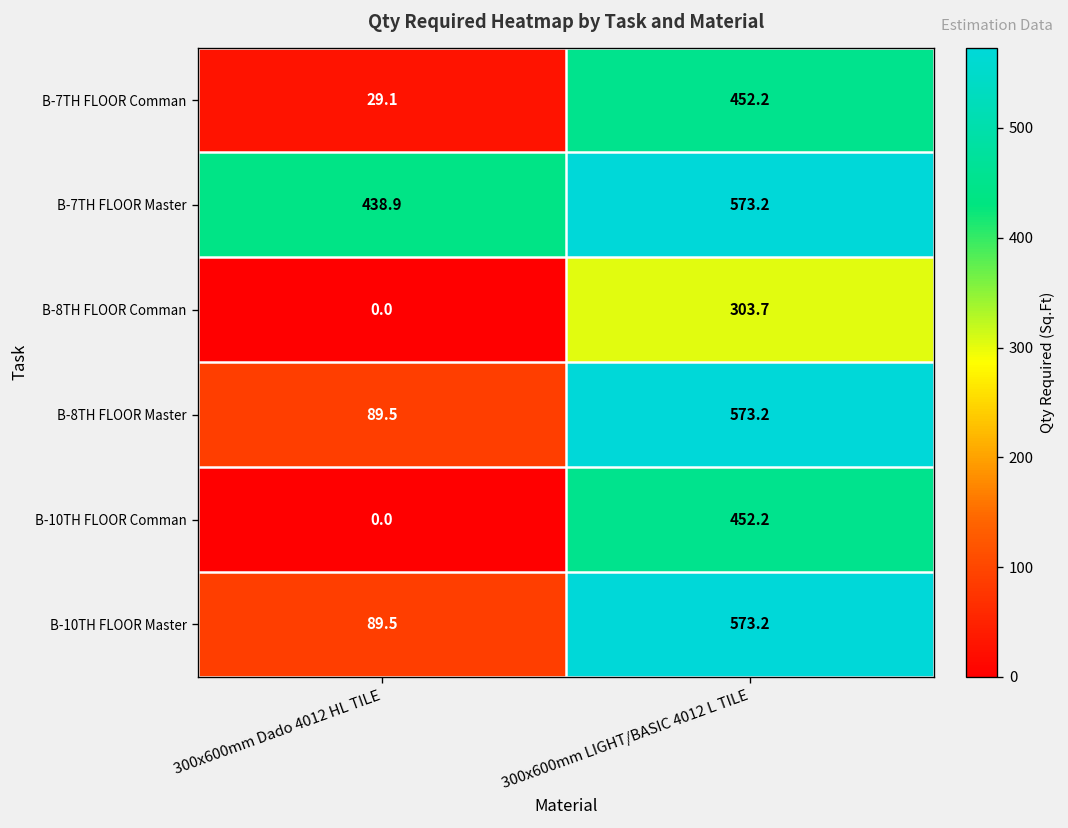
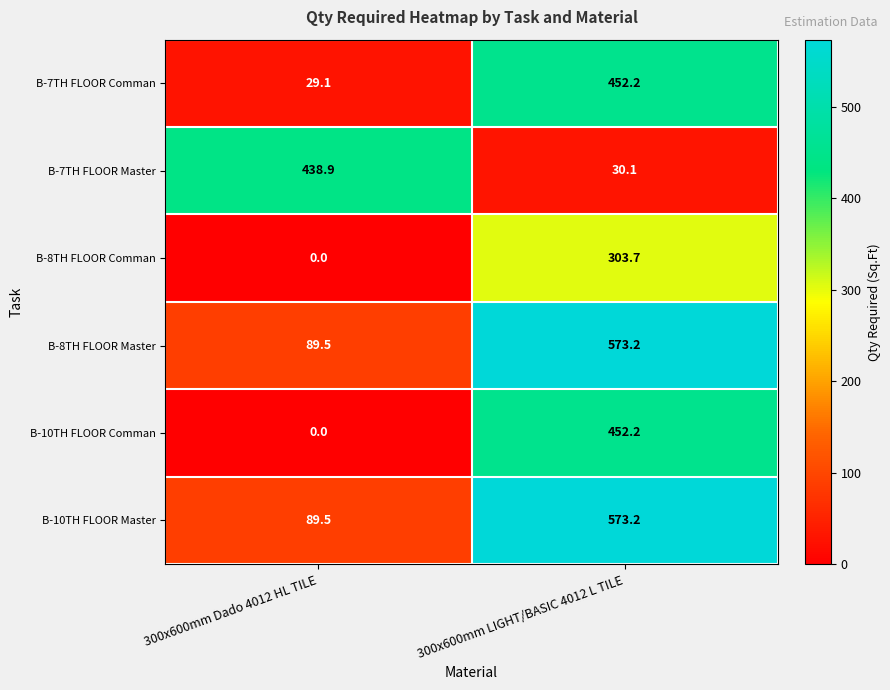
B-7TH FLOOR Master, 300x600mm LIGHT/BASIC 4012 L TILE: 573.2 -> 30.1
